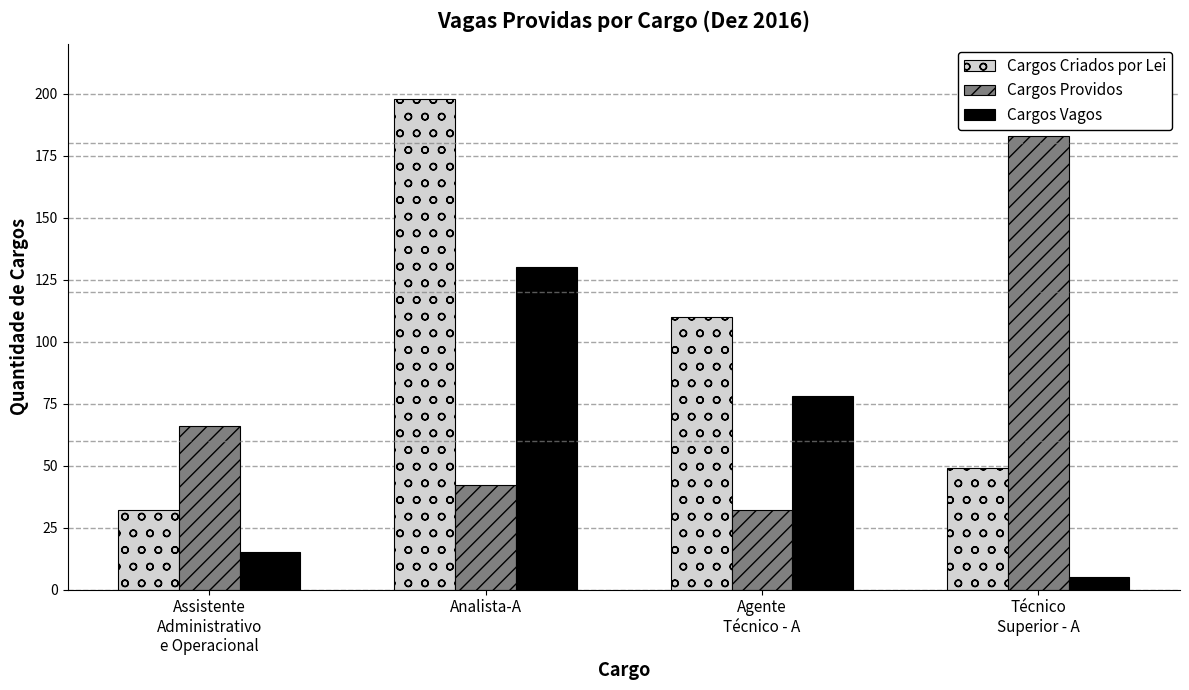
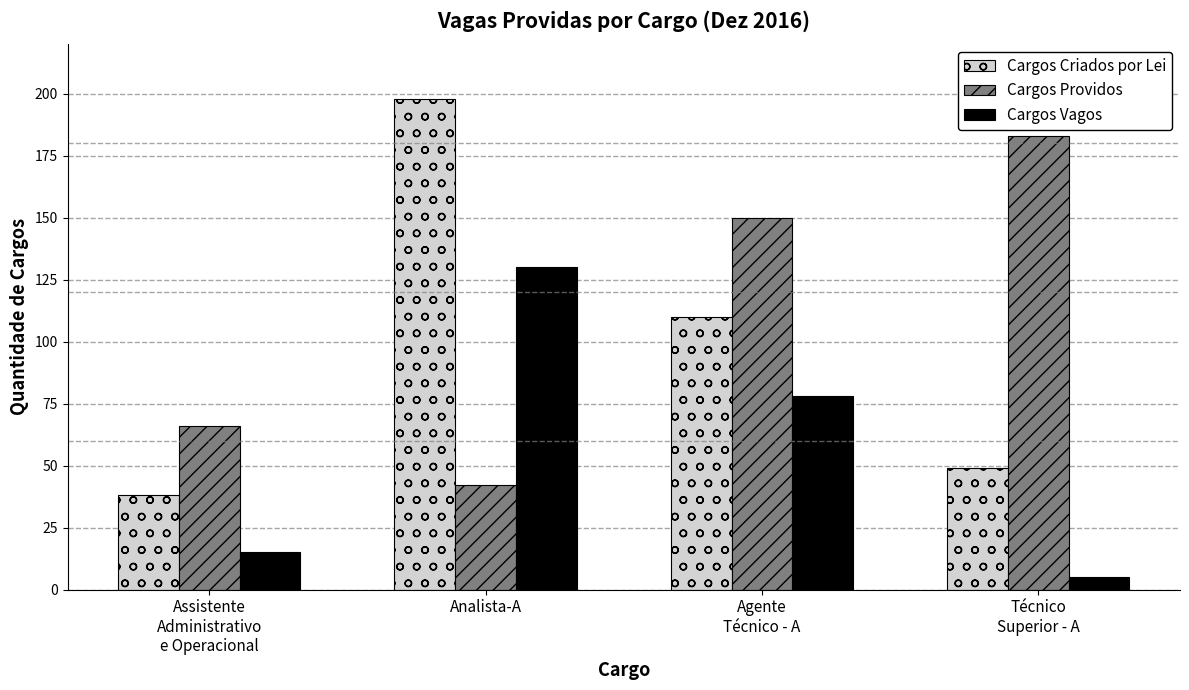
Cargos Criados por Lei, Assistente Administrativo e Operacional: 32 -> 38
Cargos Providos, Agente Técnico - A: 32 -> 150
